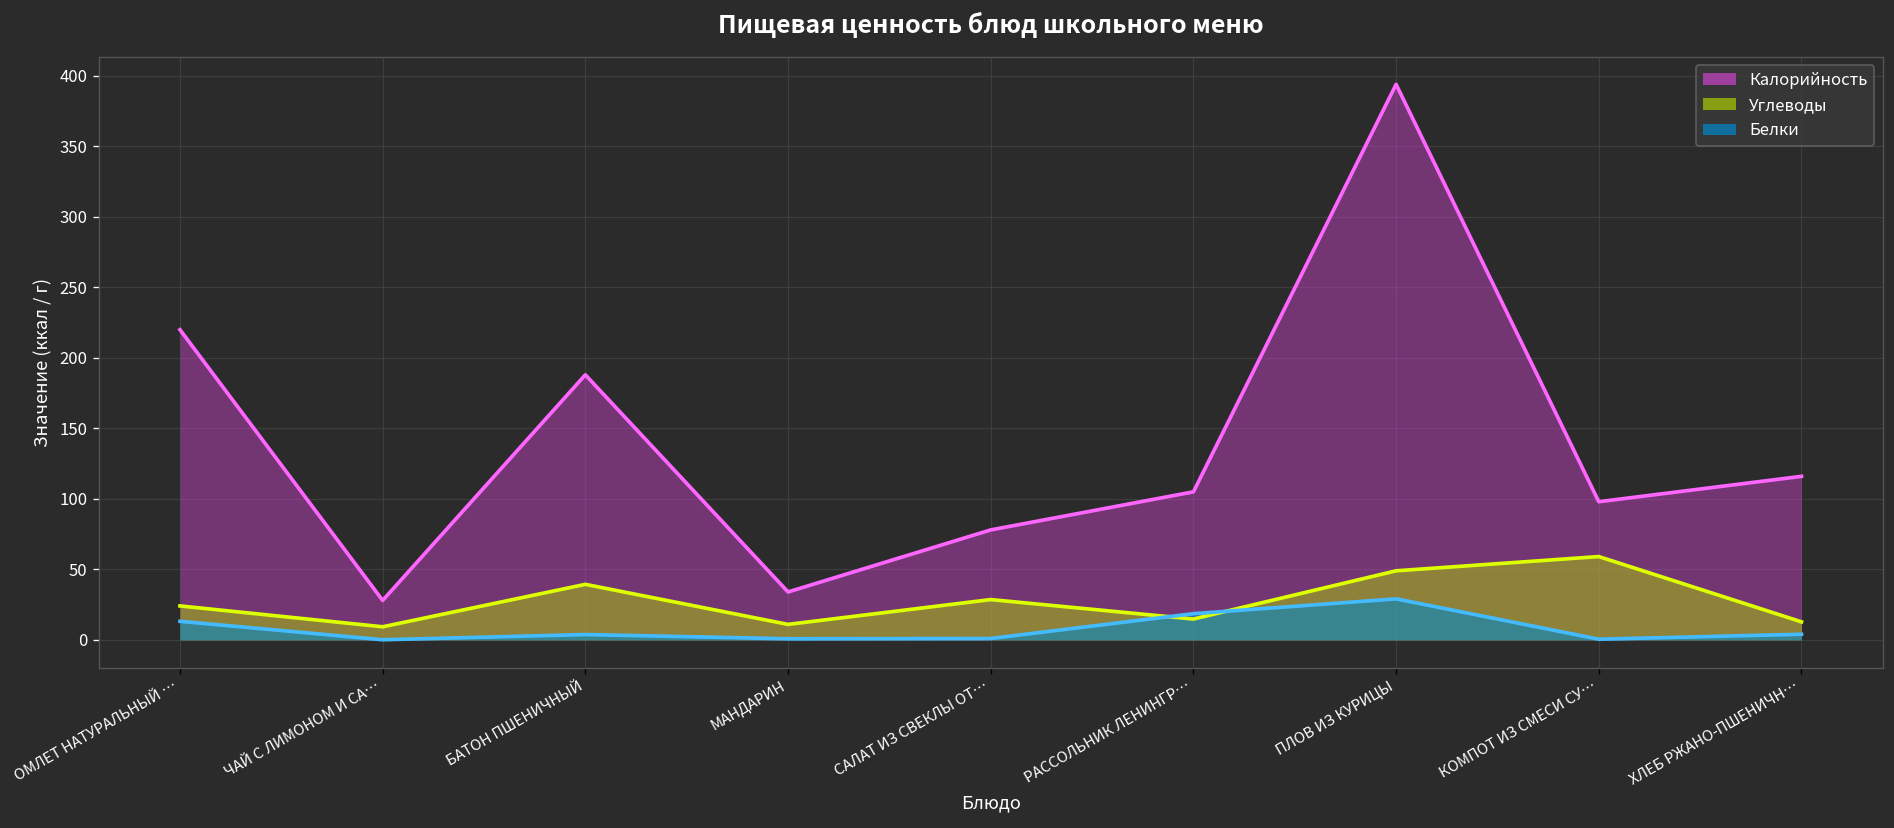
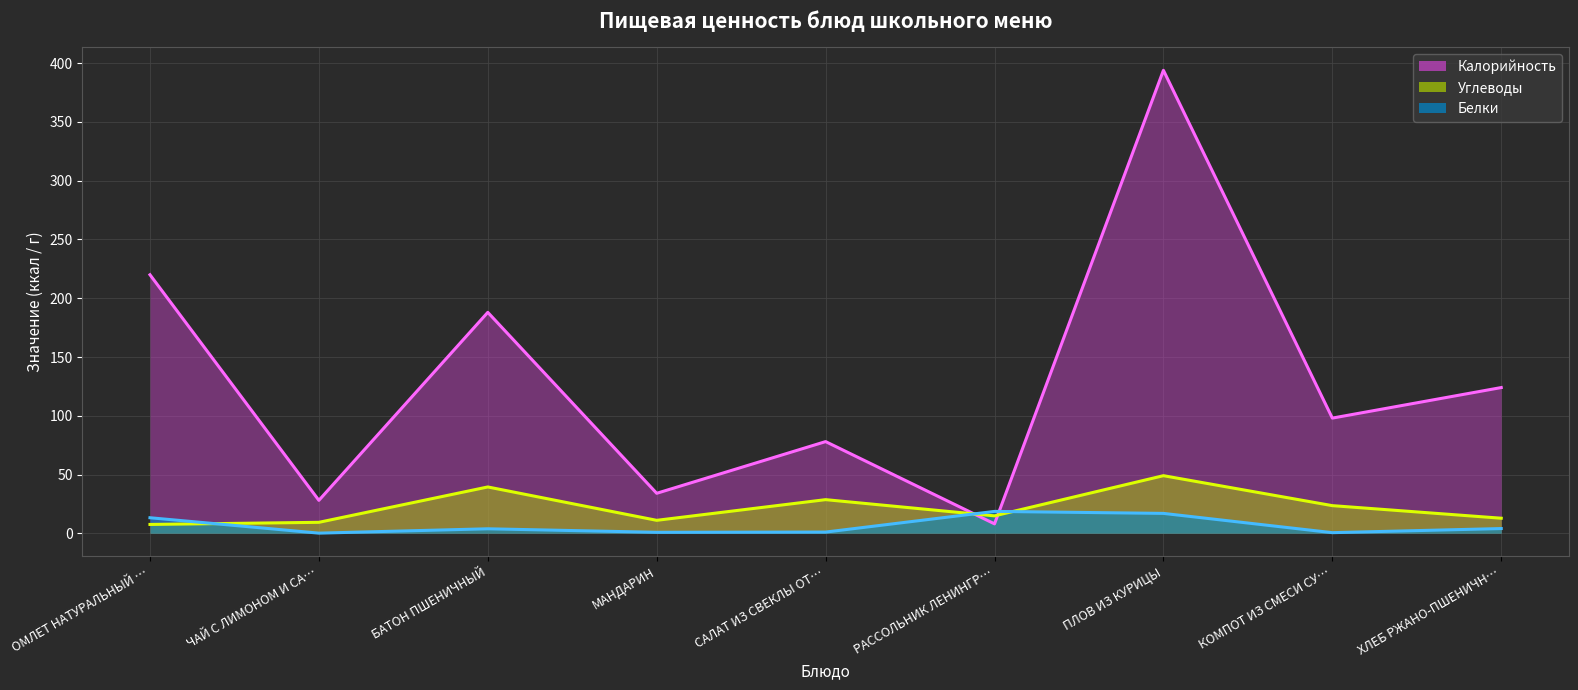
Углеводы, ОМЛЕТ НАТУРАЛЬНЫЙ …: 24 -> 8
Калорийность, РАССОЛЬНИК ЛЕНИНГР…: 105 -> 8
Белки, ПЛОВ ИЗ КУРИЦЫ: 29 -> 17
Углеводы, КОМПОТ ИЗ СМЕСИ СУ…: 59 -> 24
Калорийность, ХЛЕБ РЖАНО-ПШЕНИЧН…: 116 -> 124
